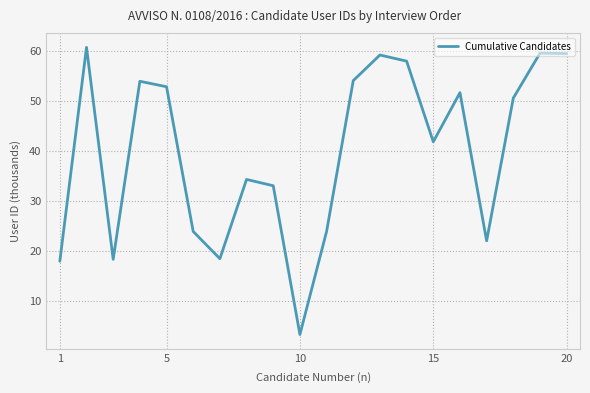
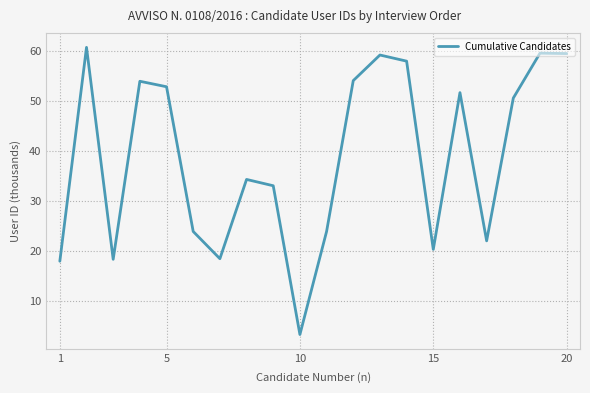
15: 42 -> 20
